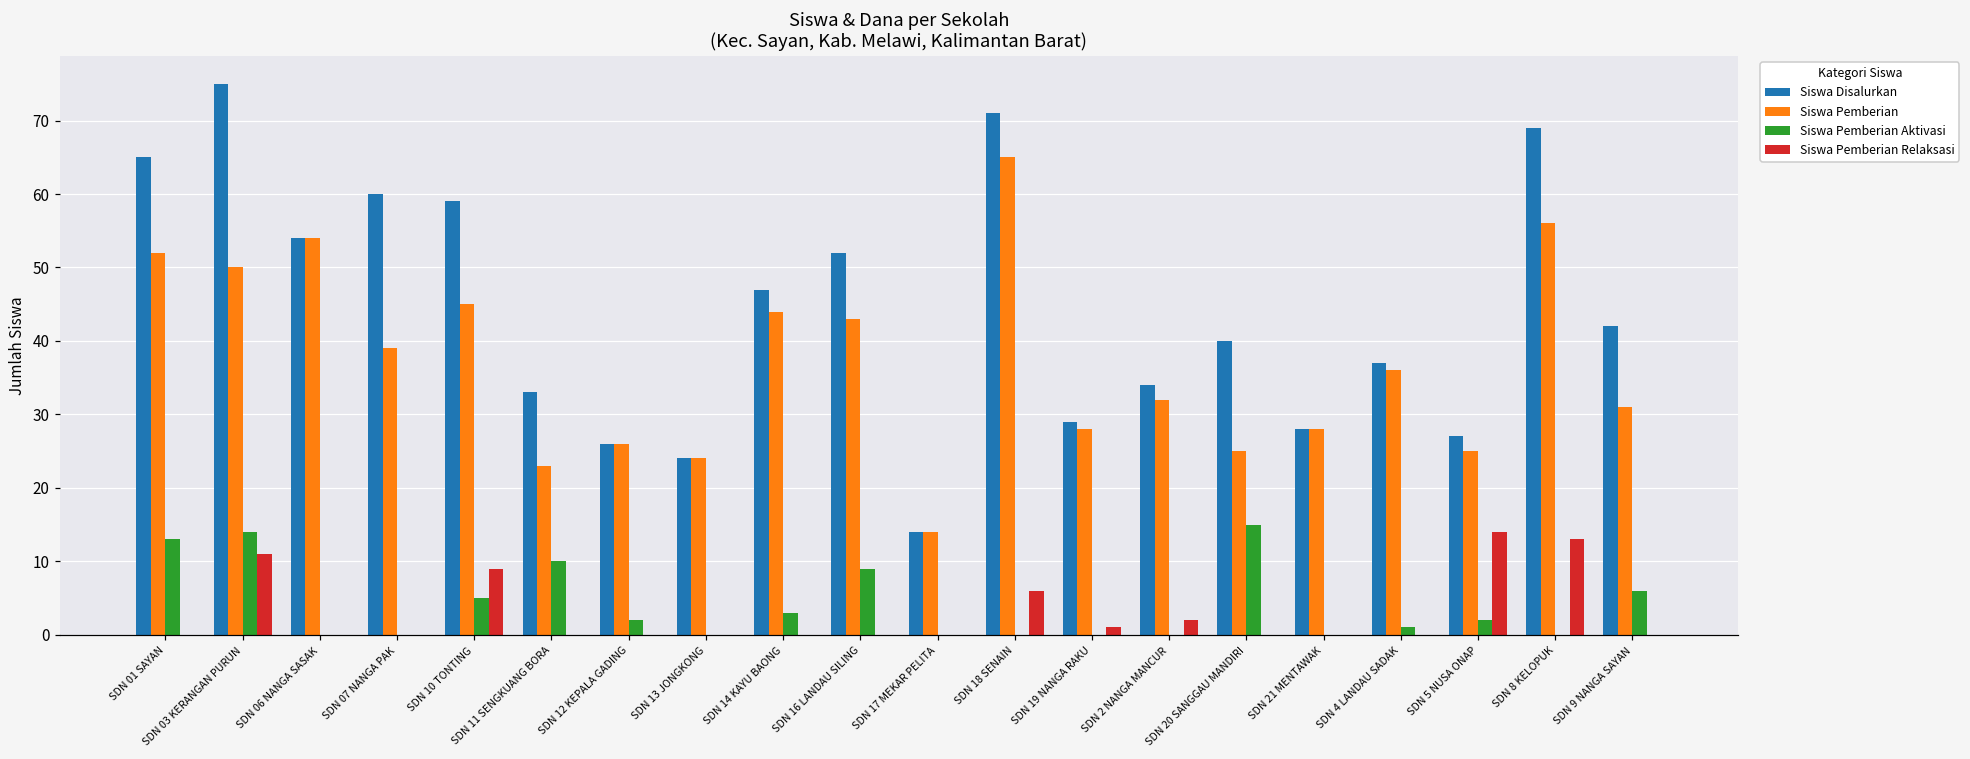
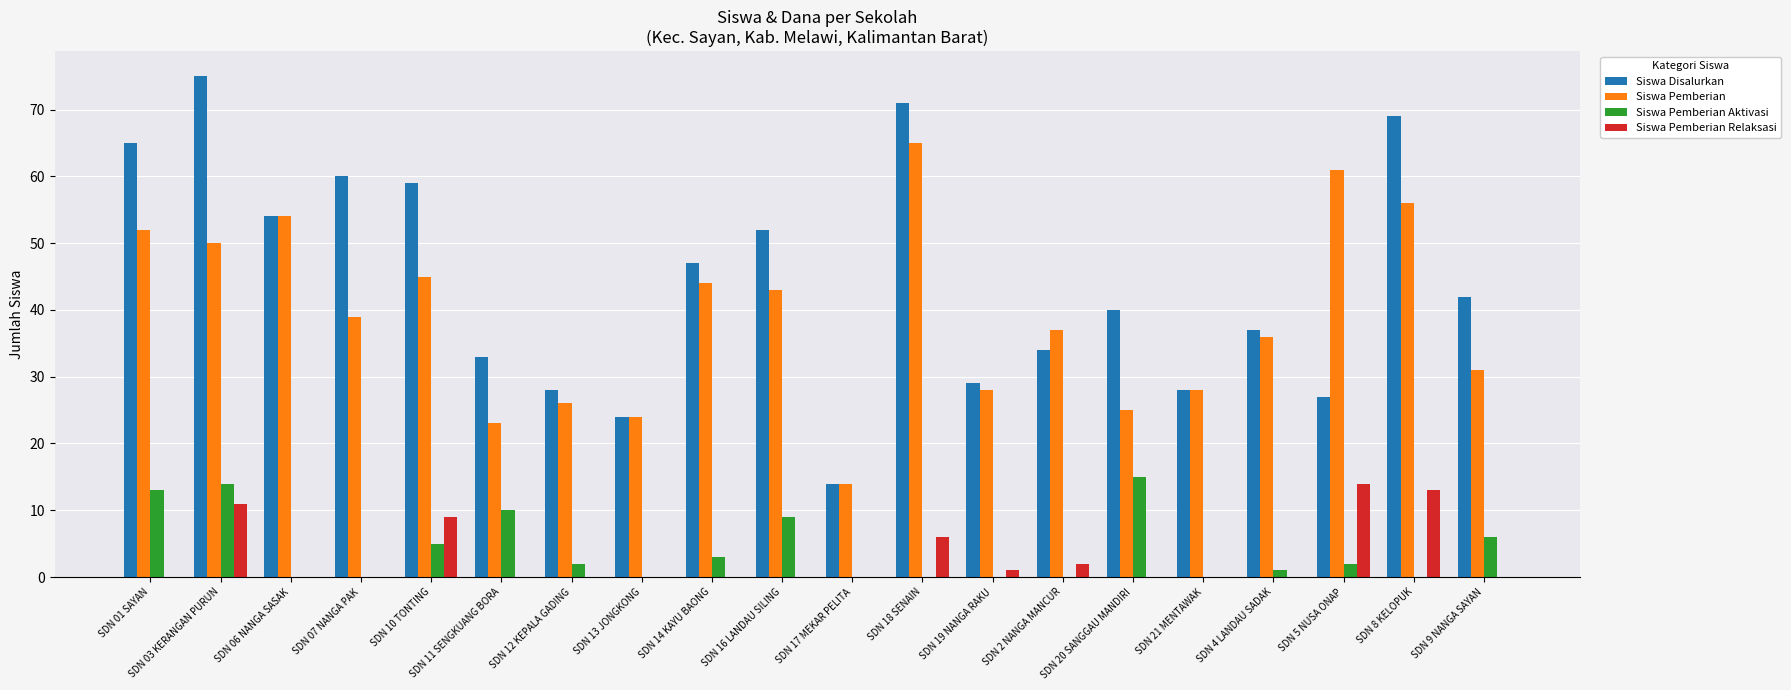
Siswa Disalurkan, SDN 12 KEPALA GADING: 26 -> 28
Siswa Pemberian, SDN 2 NANGA MANCUR: 32 -> 37
Siswa Pemberian, SDN 5 NUSA ONAP: 25 -> 61
